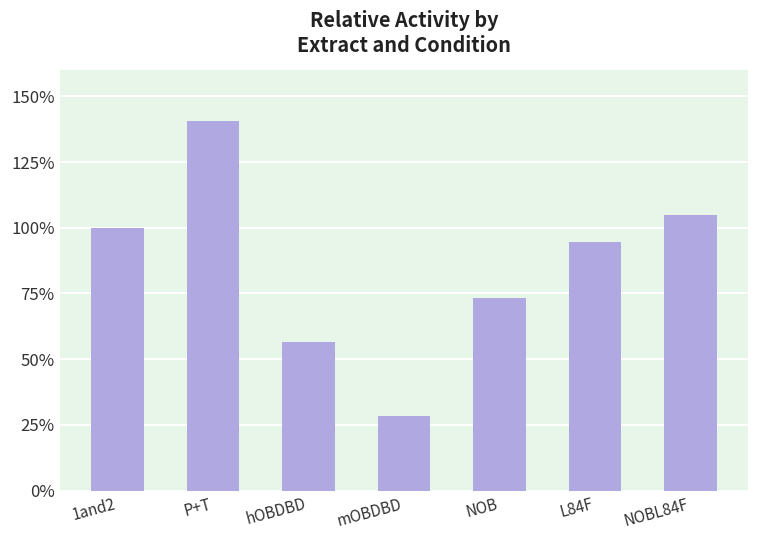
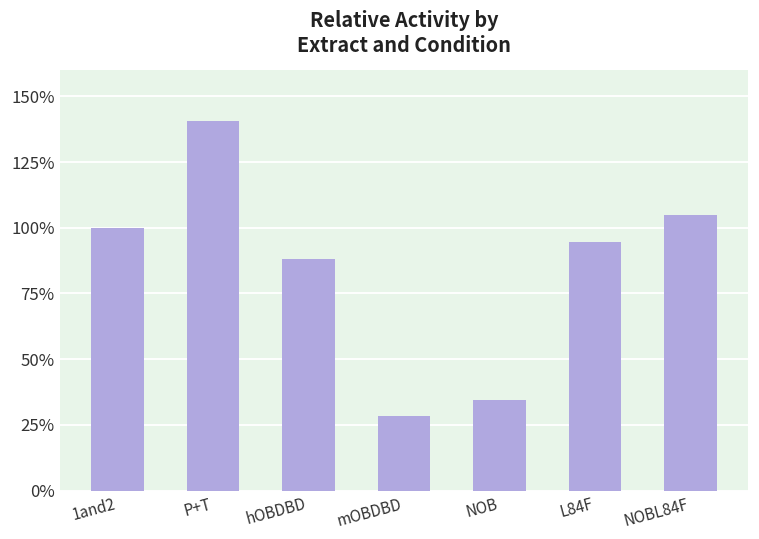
hOBDBD: 57% -> 88%
NOB: 73% -> 34%
